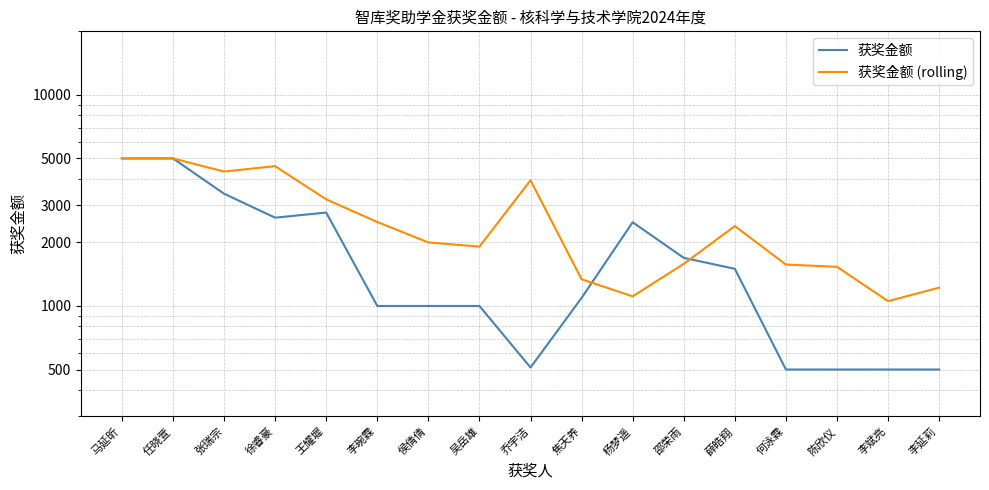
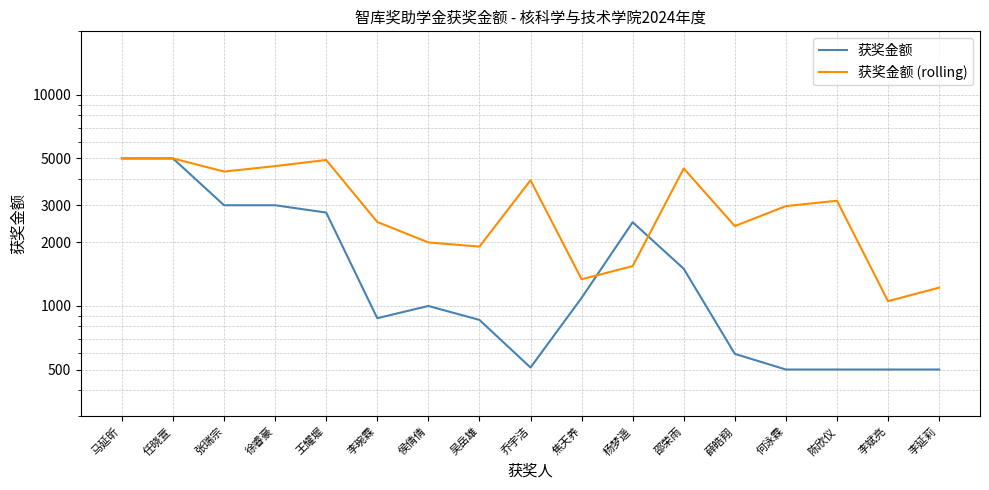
获奖金额, 张瑞宗: 3400 -> 3000
获奖金额, 徐睿豪: 2600 -> 3000
获奖金额 (rolling), 王耀墀: 3200 -> 4900
获奖金额, 李琬霖: 1000 -> 880
获奖金额, 吴岳雄: 1000 -> 860
获奖金额 (rolling), 杨梦遥: 1100 -> 1500
获奖金额, 邵荣雨: 1700 -> 1500
获奖金额 (rolling), 邵荣雨: 1600 -> 4500
获奖金额, 薛皓翔: 1500 -> 590
获奖金额 (rolling), 何泳霖: 1600 -> 3000
获奖金额 (rolling), 陈欣仪: 1500 -> 3200
